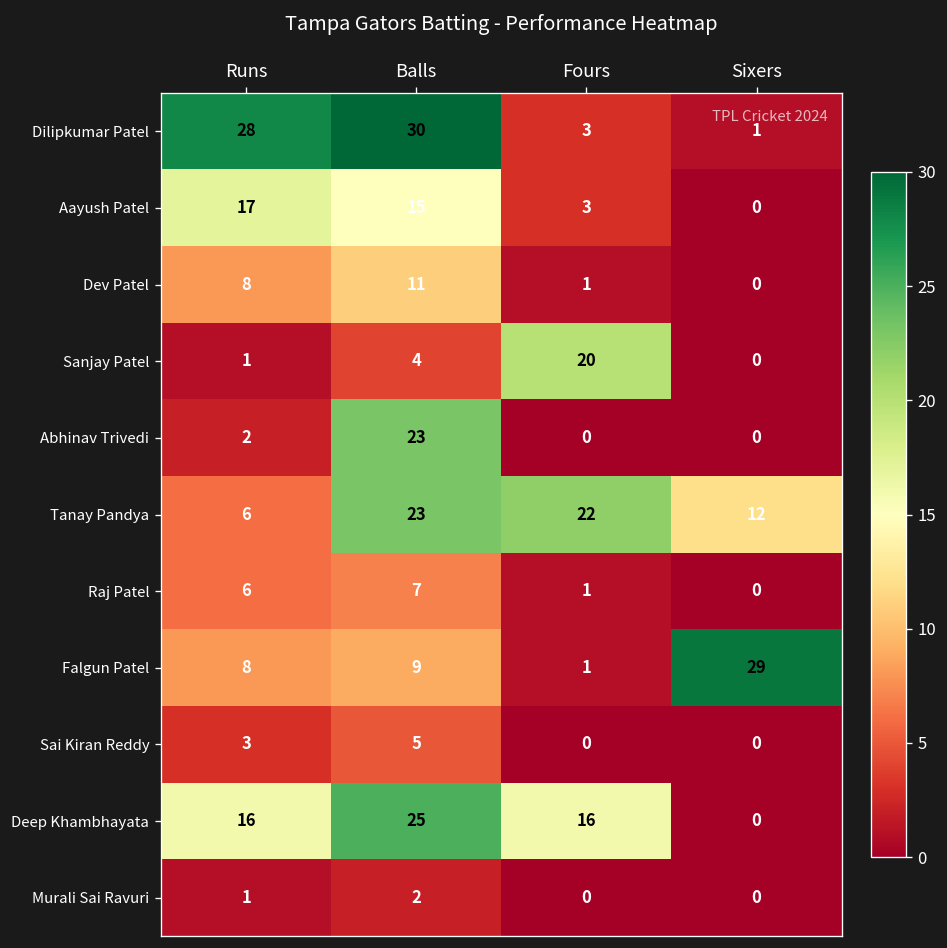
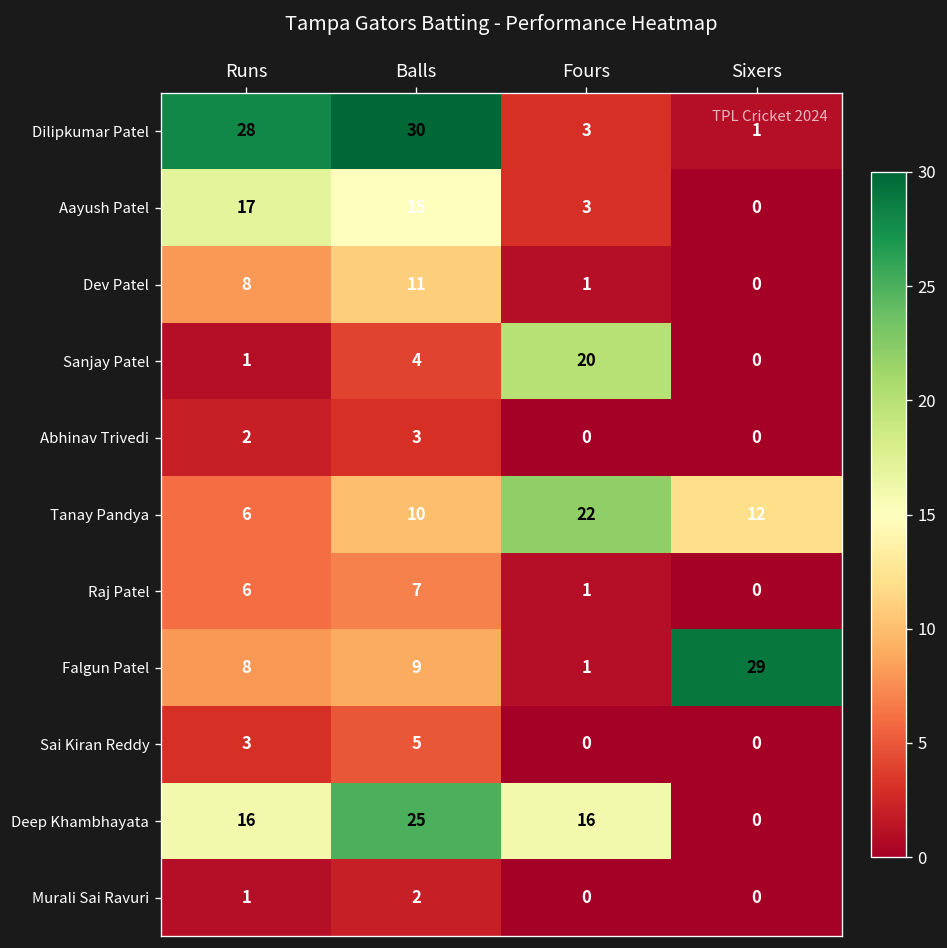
Abhinav Trivedi, Balls: 23 -> 3
Tanay Pandya, Balls: 23 -> 10
